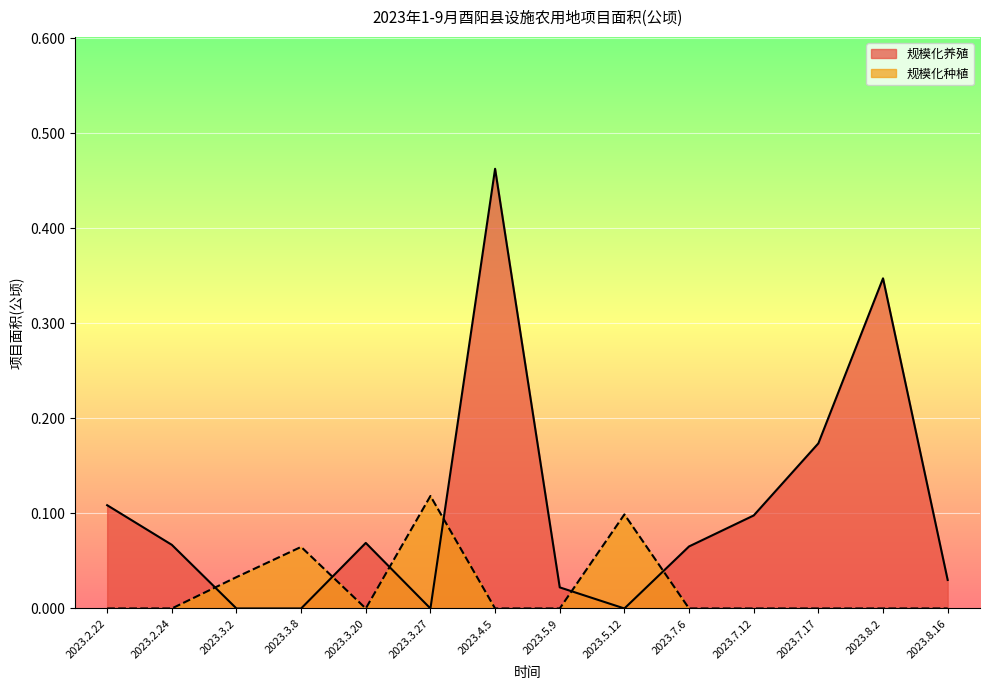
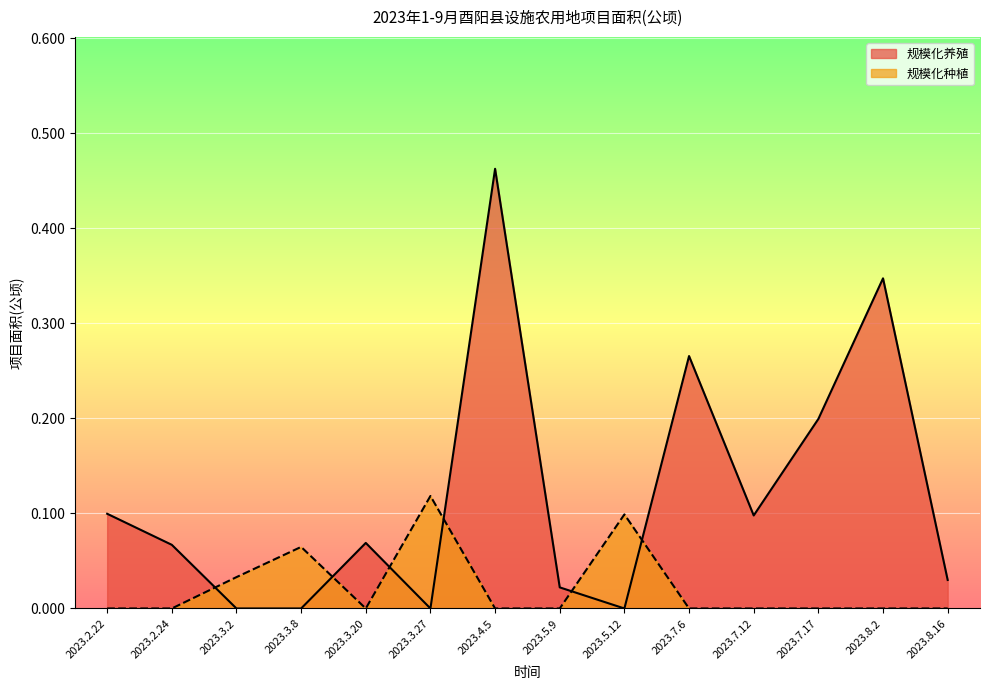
规模化养殖, 2023.2.22: 0.11 -> 0.10
规模化养殖, 2023.7.6: 0.07 -> 0.27
规模化养殖, 2023.7.17: 0.17 -> 0.20
